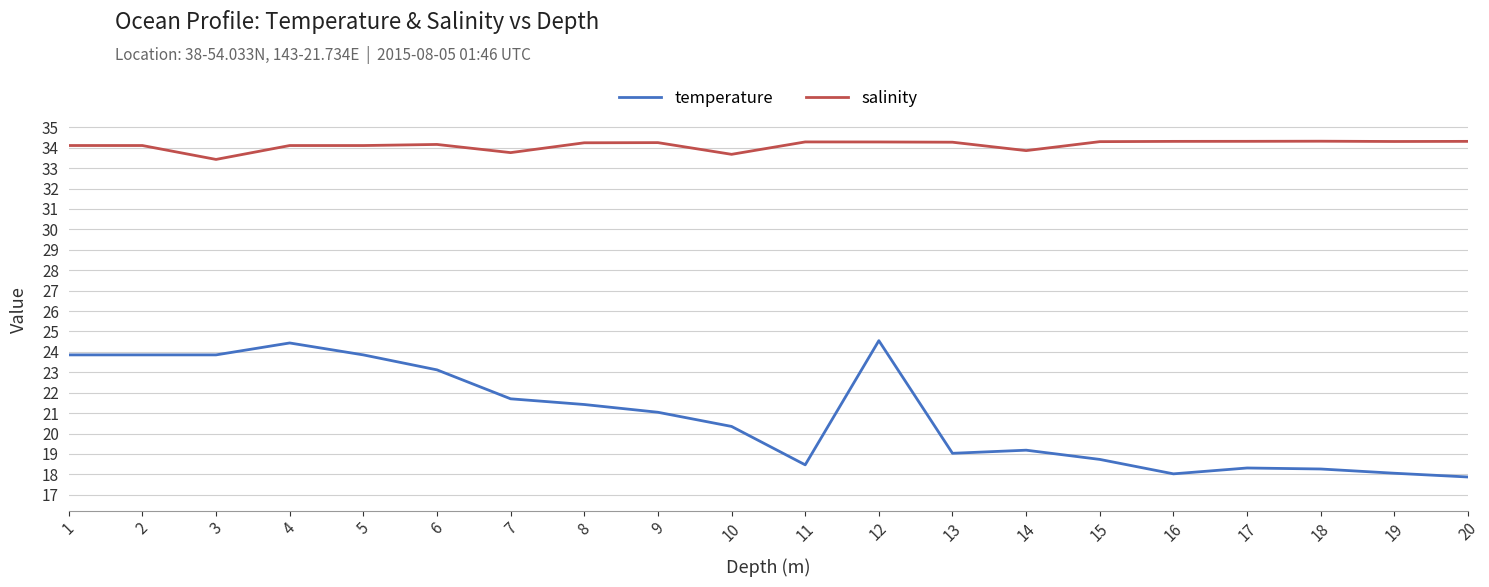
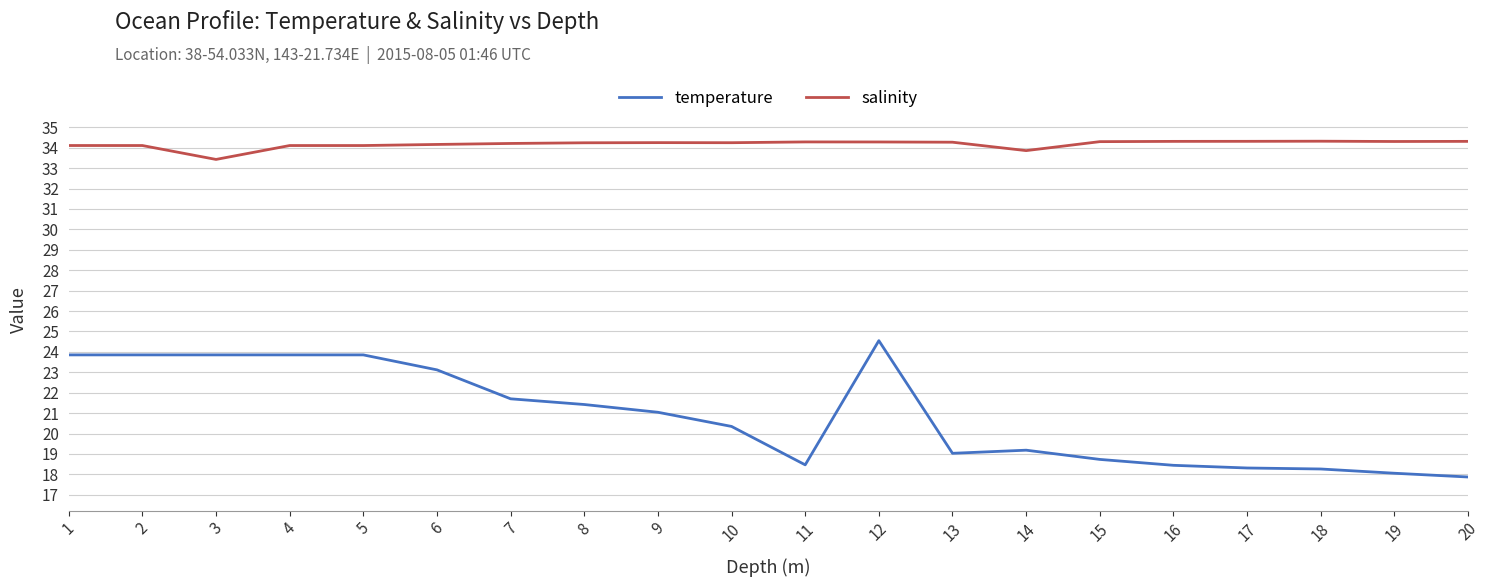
temperature, 4: 24.4 -> 23.9
salinity, 7: 33.8 -> 34.2
salinity, 10: 33.7 -> 34.2
temperature, 16: 18.0 -> 18.4
